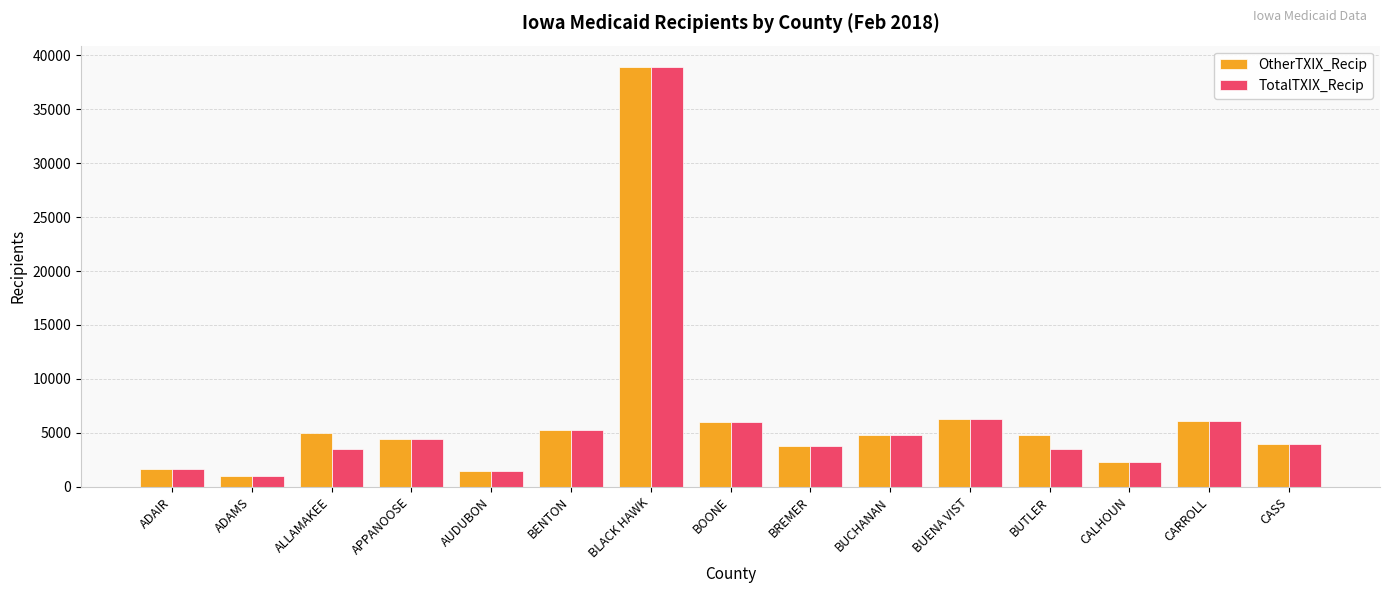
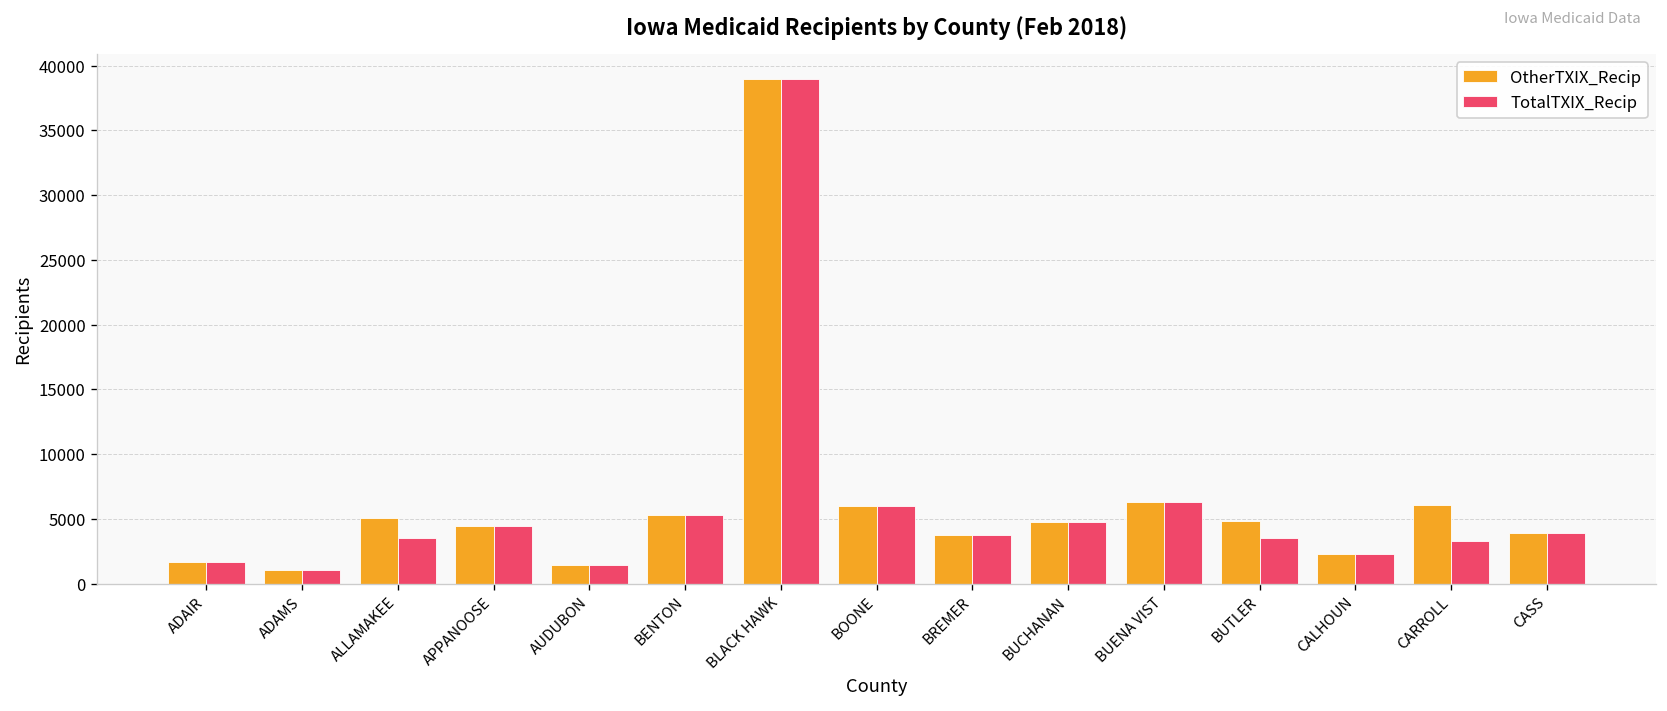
TotalTXIX_Recip, CARROLL: 6100 -> 3300
